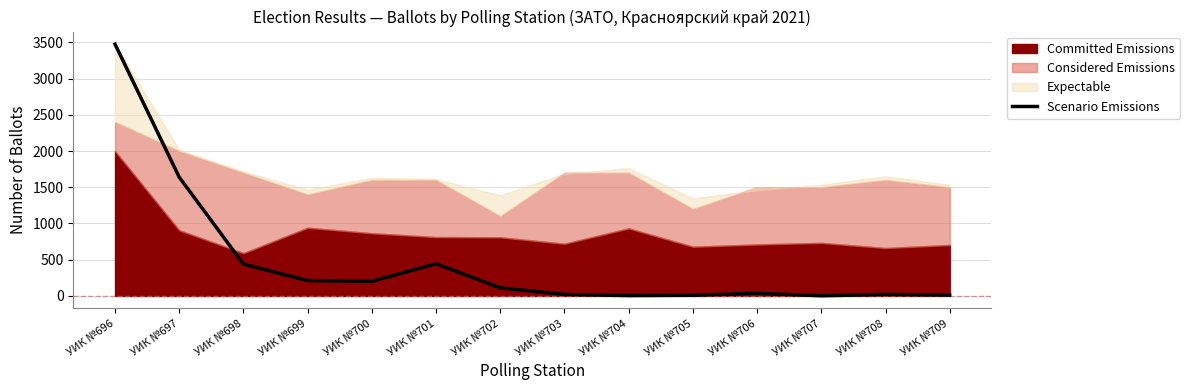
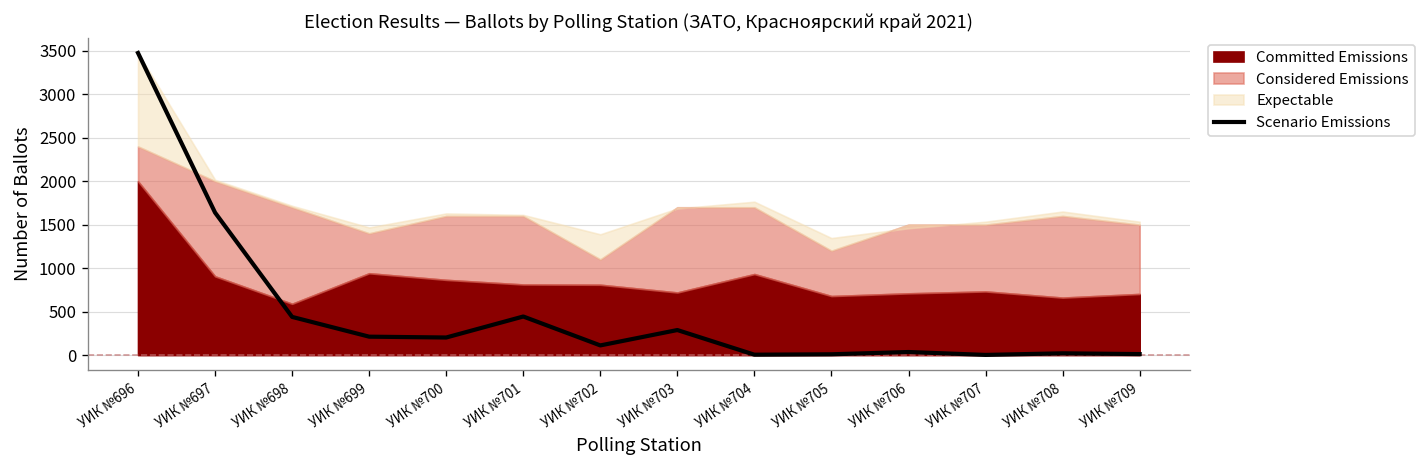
Scenario Emissions, УИК №703: 0 -> 300
